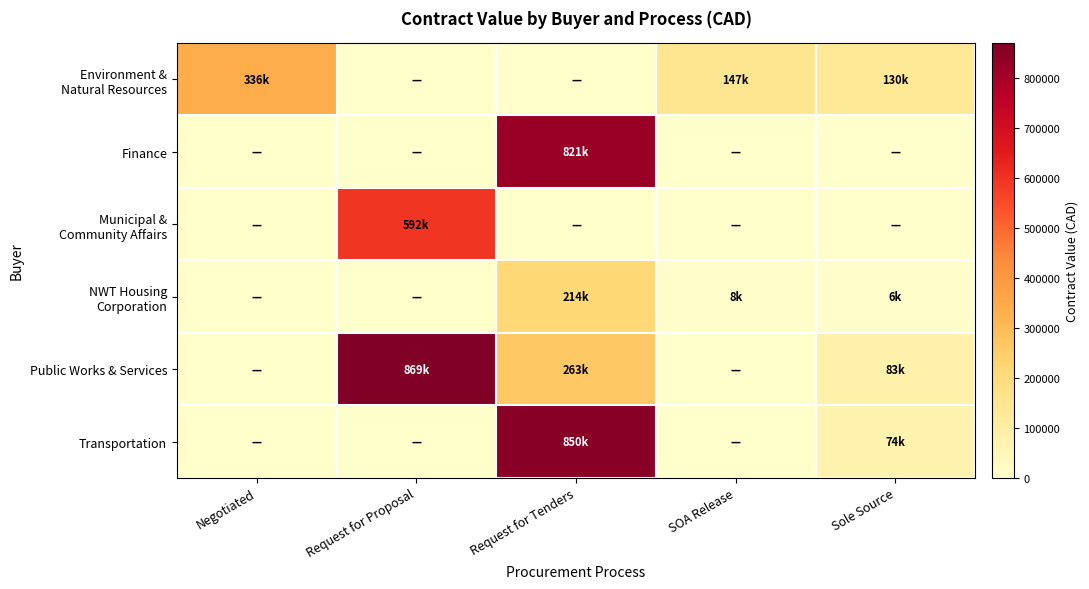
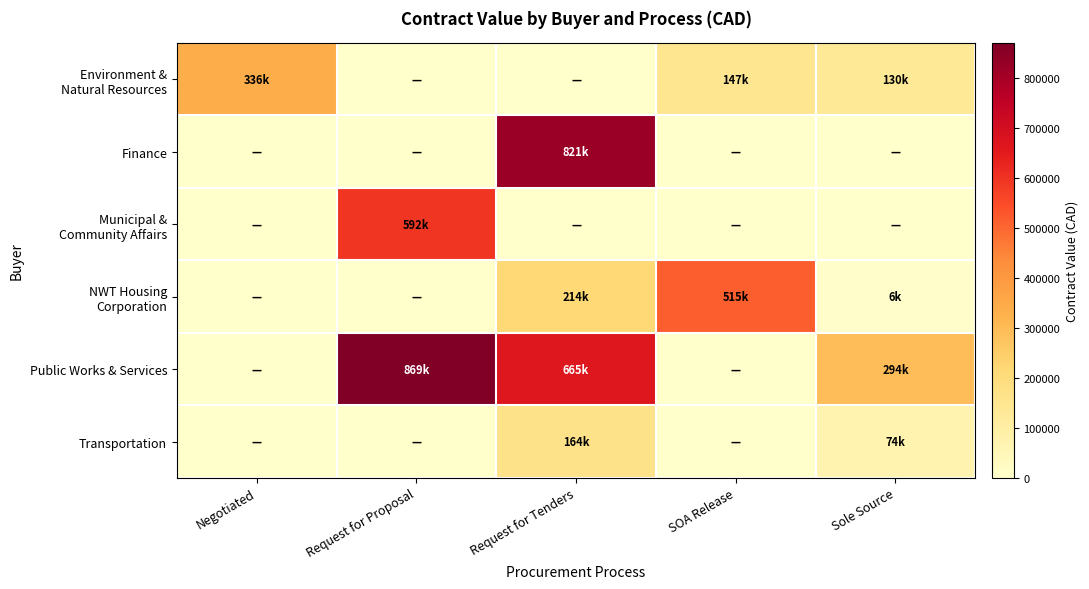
NWT Housing Corporation, SOA Release: 8k -> 515k
Public Works & Services, Request for Tenders: 263k -> 665k
Public Works & Services, Sole Source: 83k -> 294k
Transportation, Request for Tenders: 850k -> 164k
